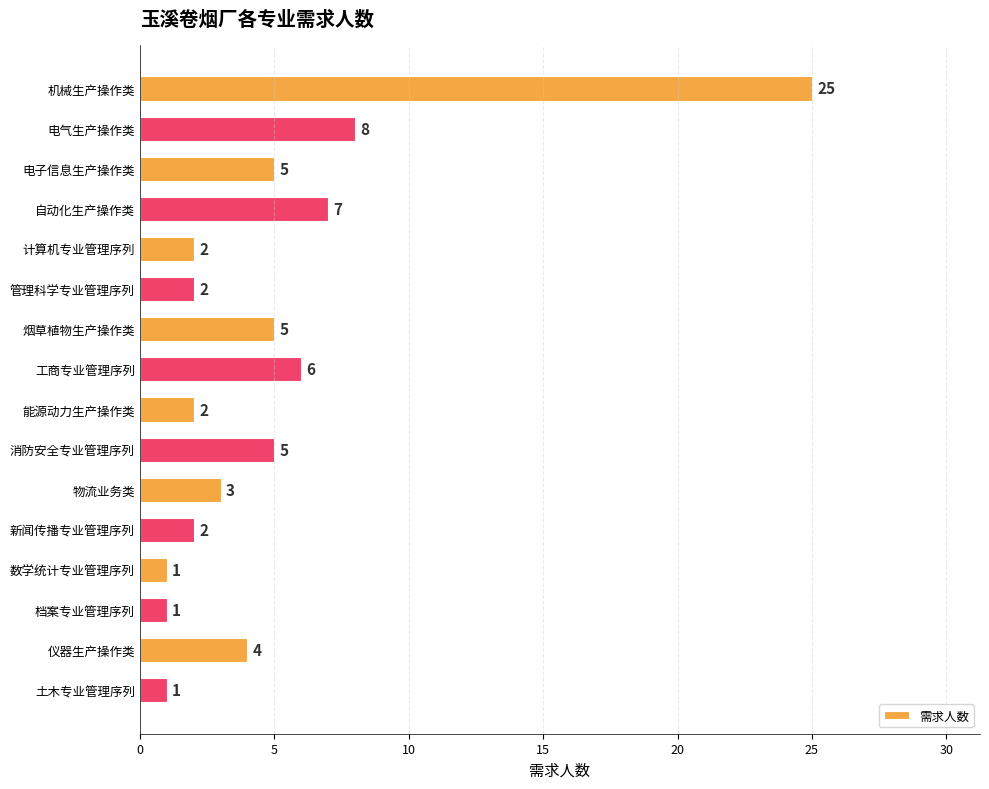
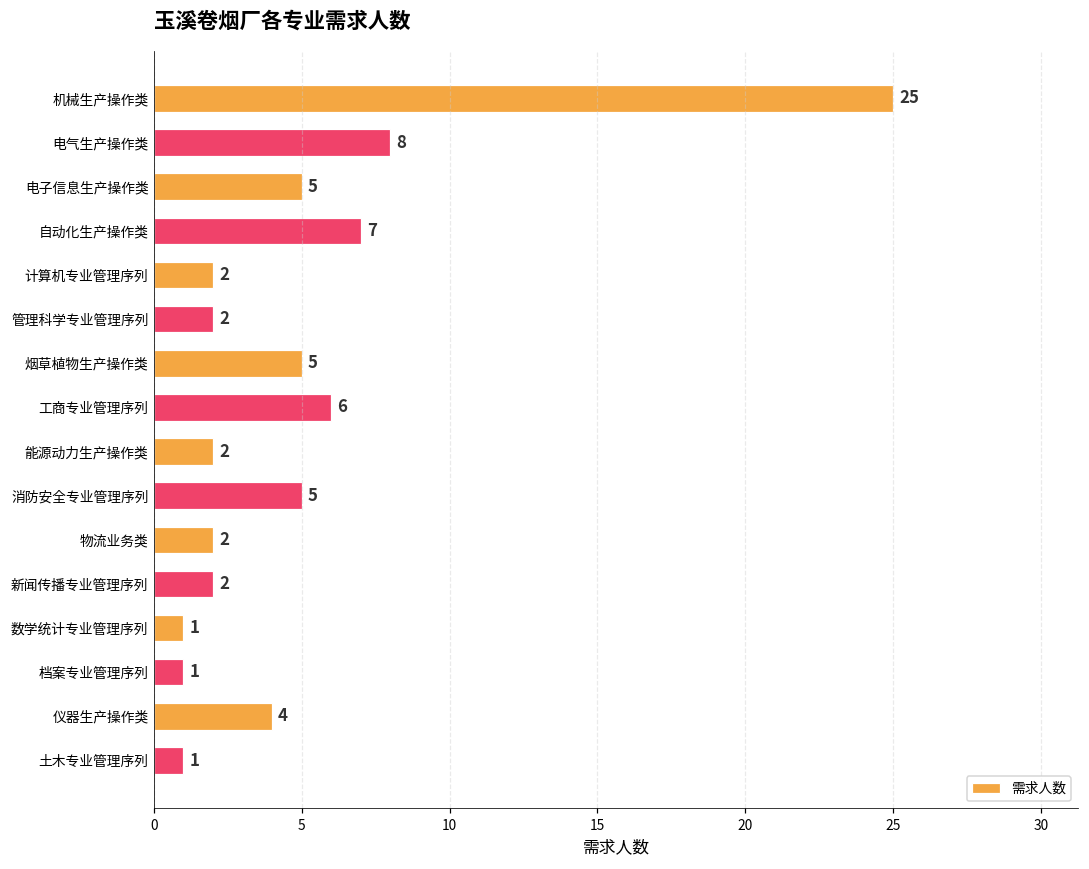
物流业务类: 3 -> 2
